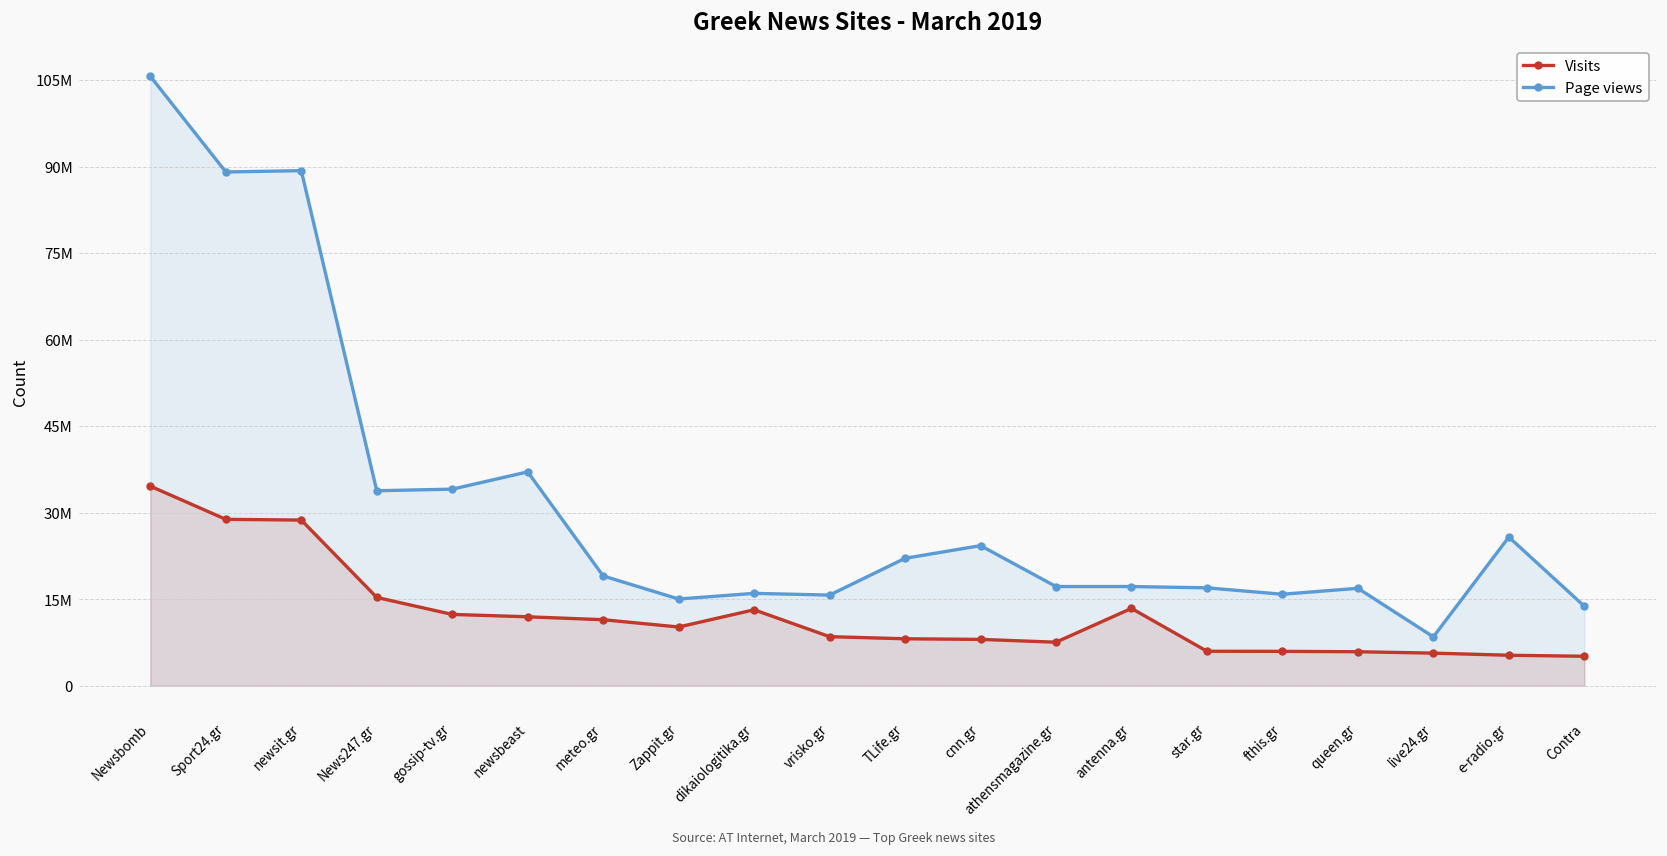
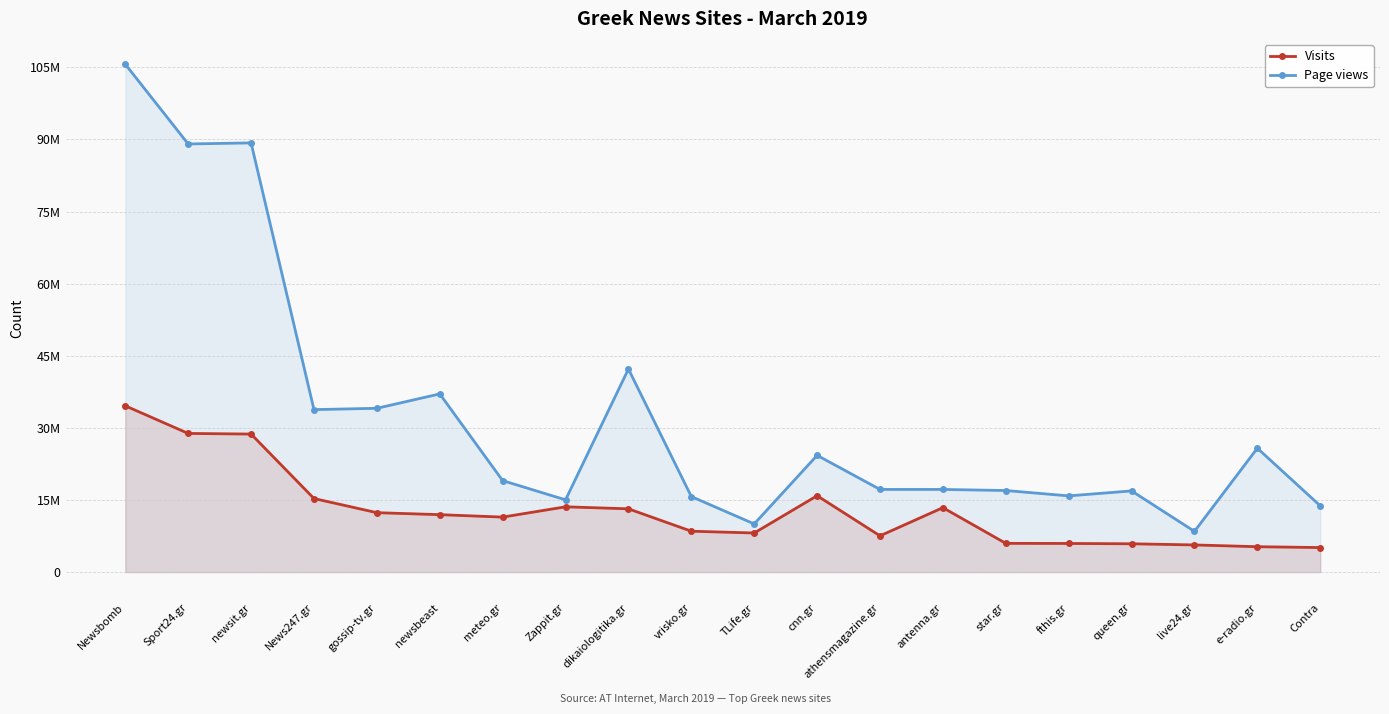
Visits, Zappit.gr: 10000000 -> 14000000
Page views, dikaiologitika.gr: 16000000 -> 42000000
Page views, TLife.gr: 22000000 -> 10000000
Visits, cnn.gr: 8000000 -> 16000000
